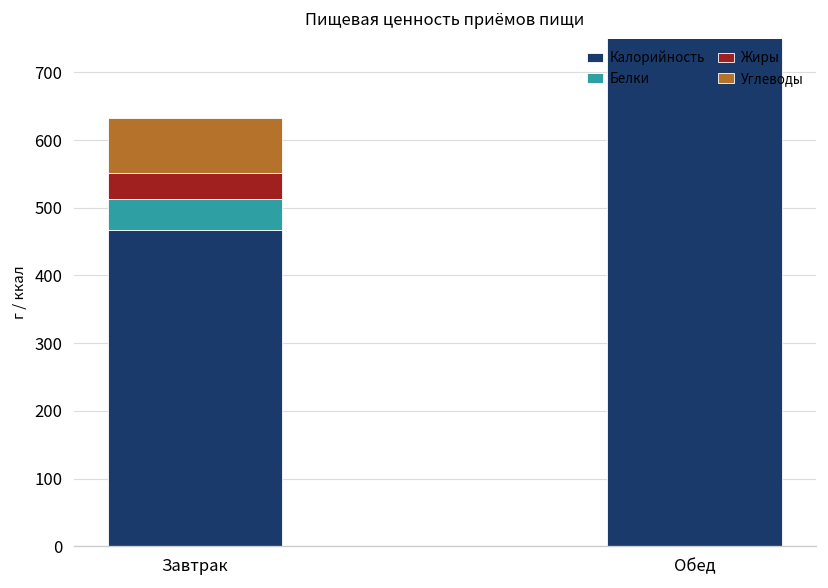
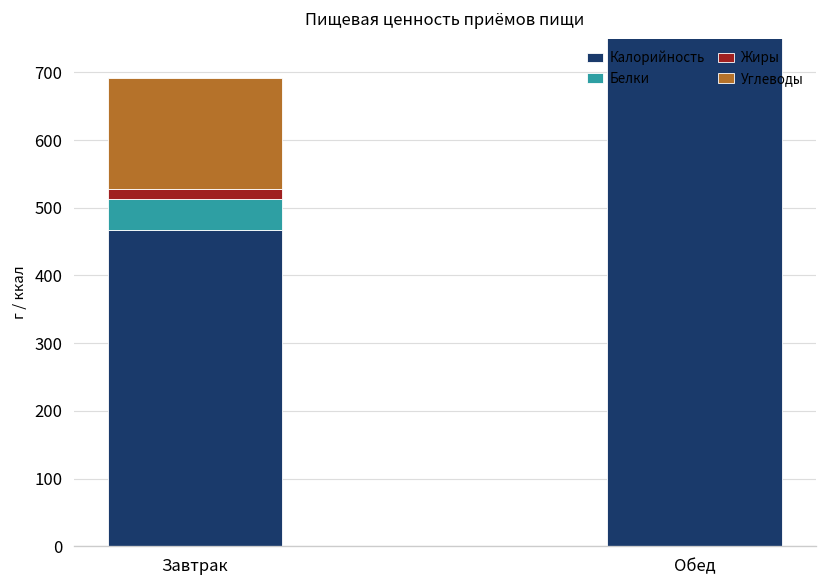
Жиры, Завтрак: 40 -> 10
Углеводы, Завтрак: 80 -> 170
